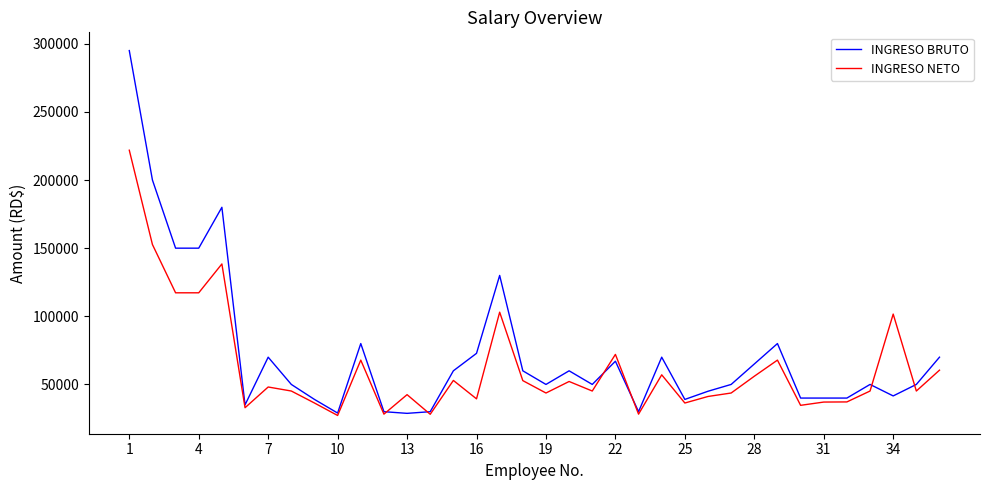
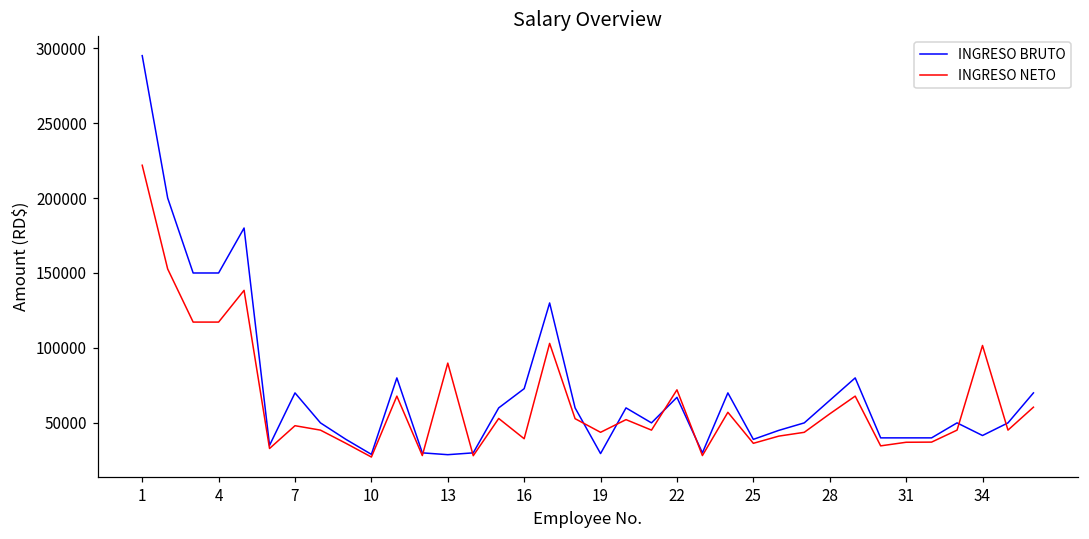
INGRESO NETO, 13: 43000 -> 90000
INGRESO BRUTO, 19: 50000 -> 30000
